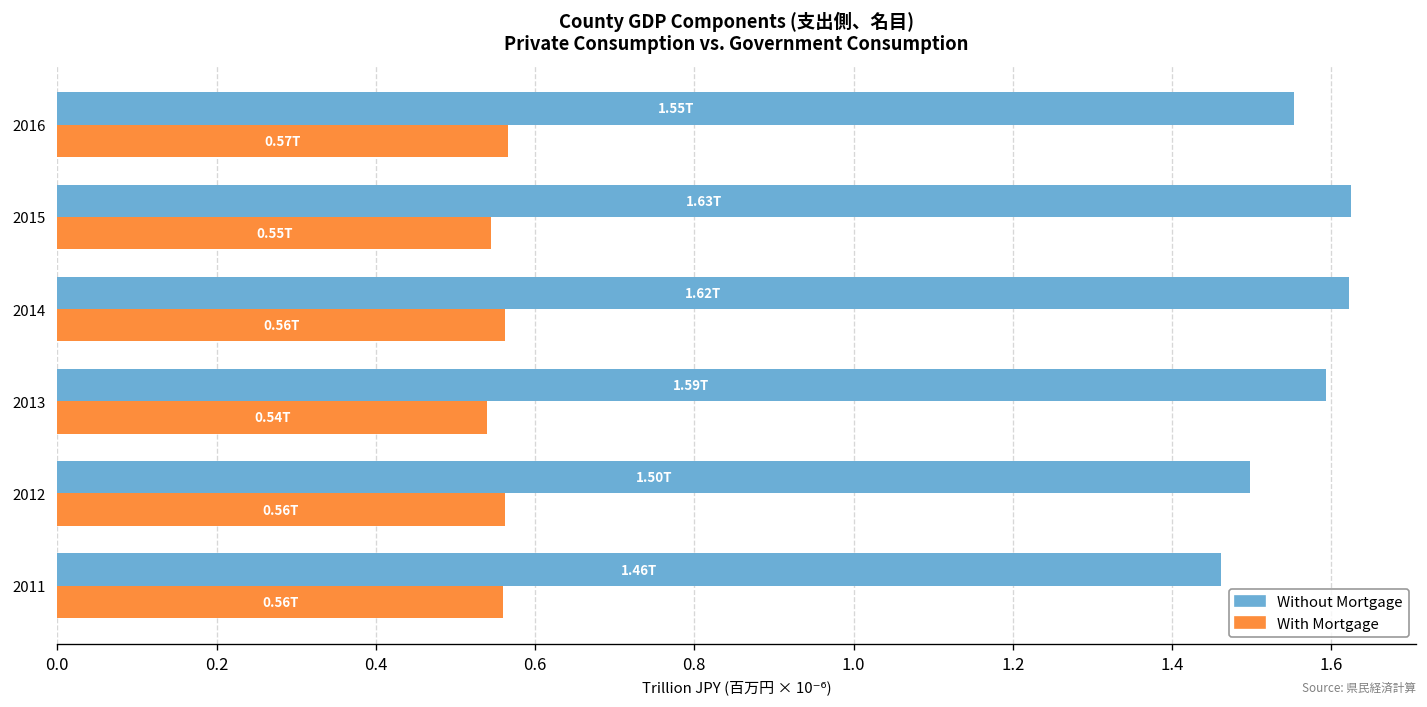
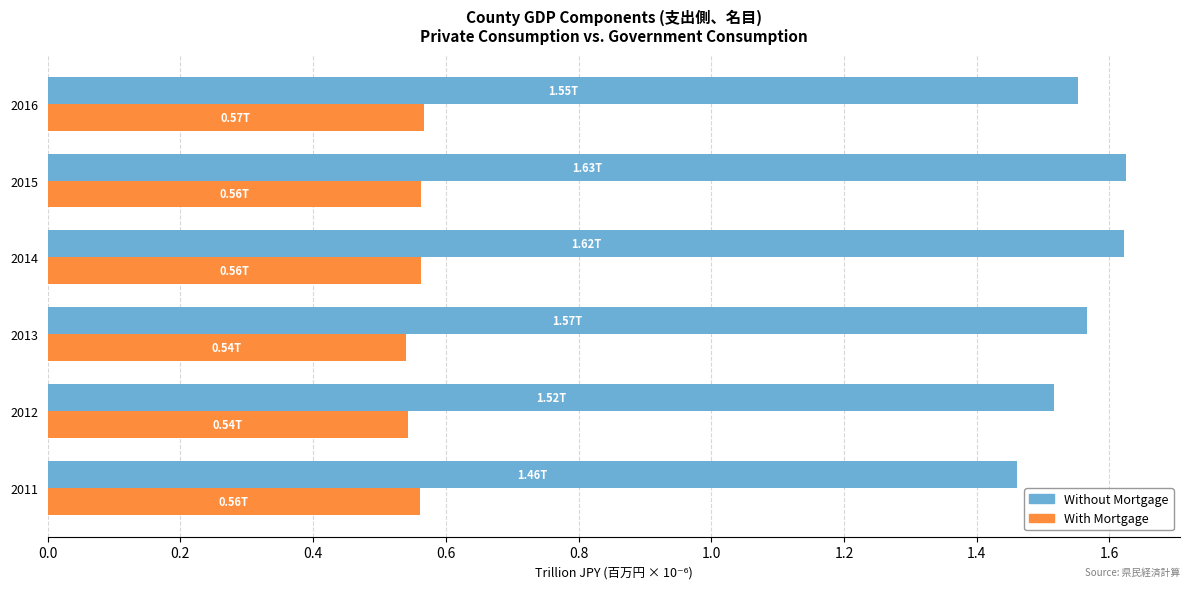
With Mortgage, 2015: 0.55T -> 0.56T
Without Mortgage, 2013: 1.59T -> 1.57T
Without Mortgage, 2012: 1.50T -> 1.52T
With Mortgage, 2012: 0.56T -> 0.54T
